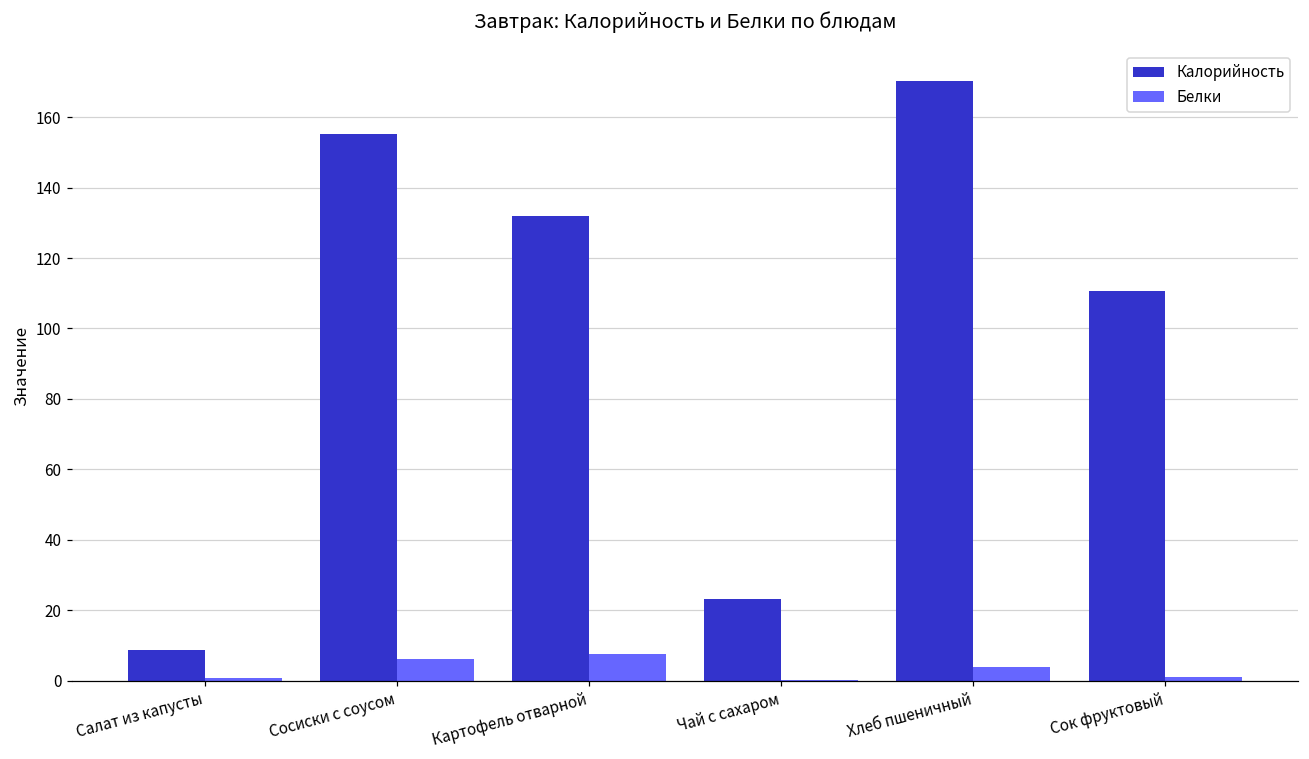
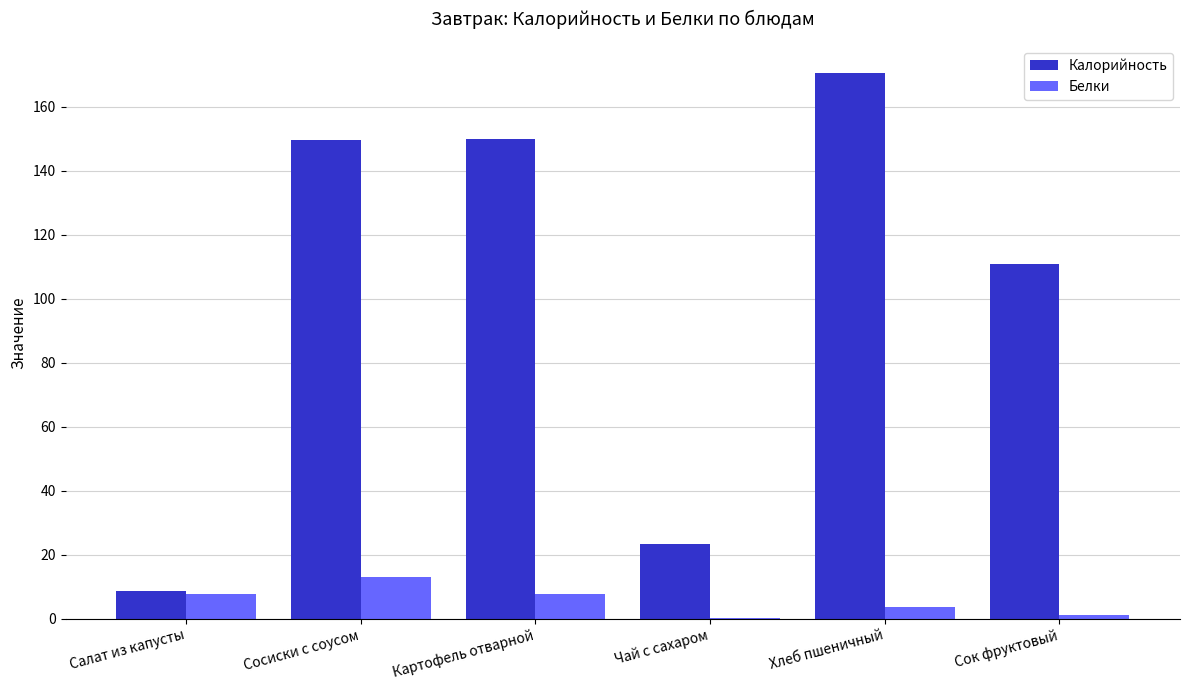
Белки, Салат из капусты: 1 -> 8
Калорийность, Сосиски с соусом: 155 -> 149
Белки, Сосиски с соусом: 6 -> 13
Калорийность, Картофель отварной: 132 -> 150
